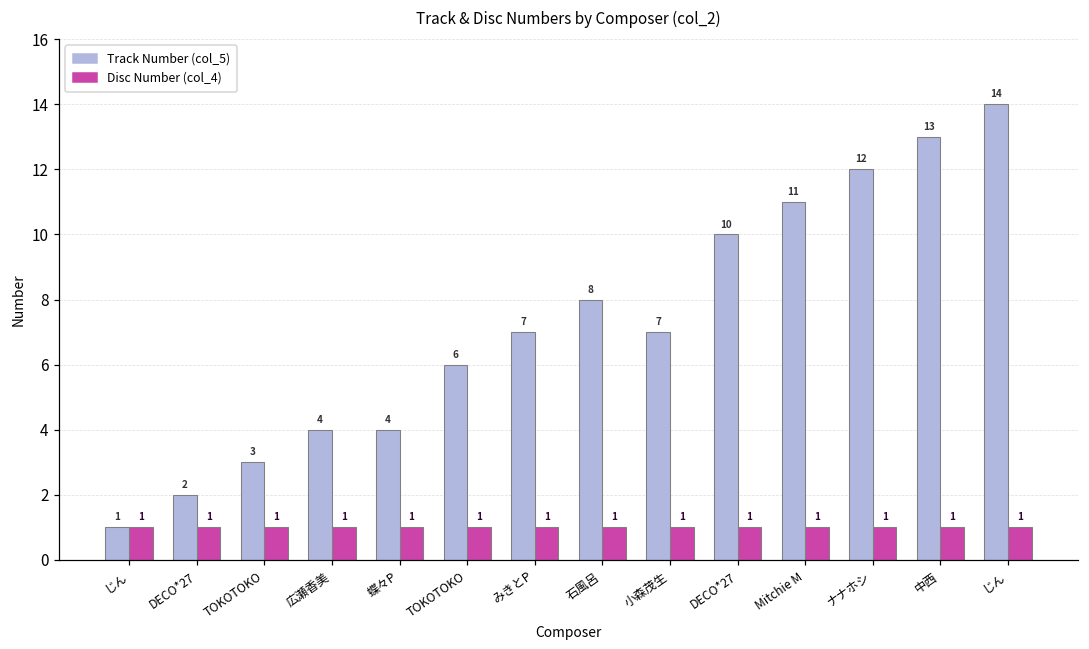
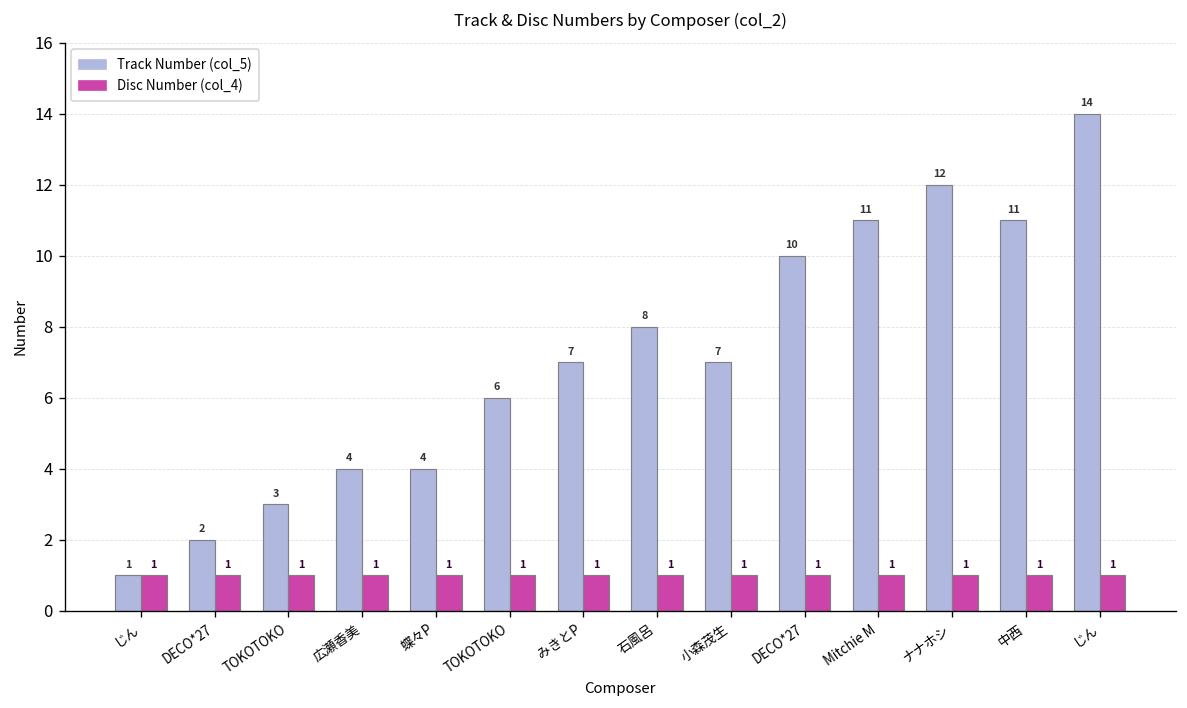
Track Number (col_5), 中西: 13 -> 11
